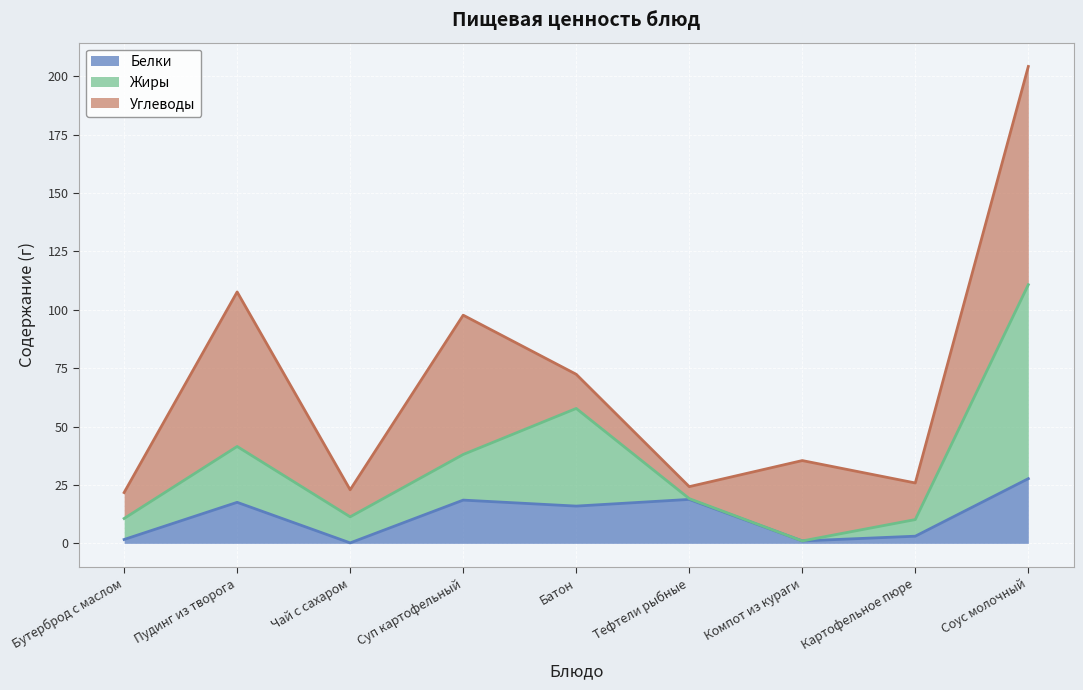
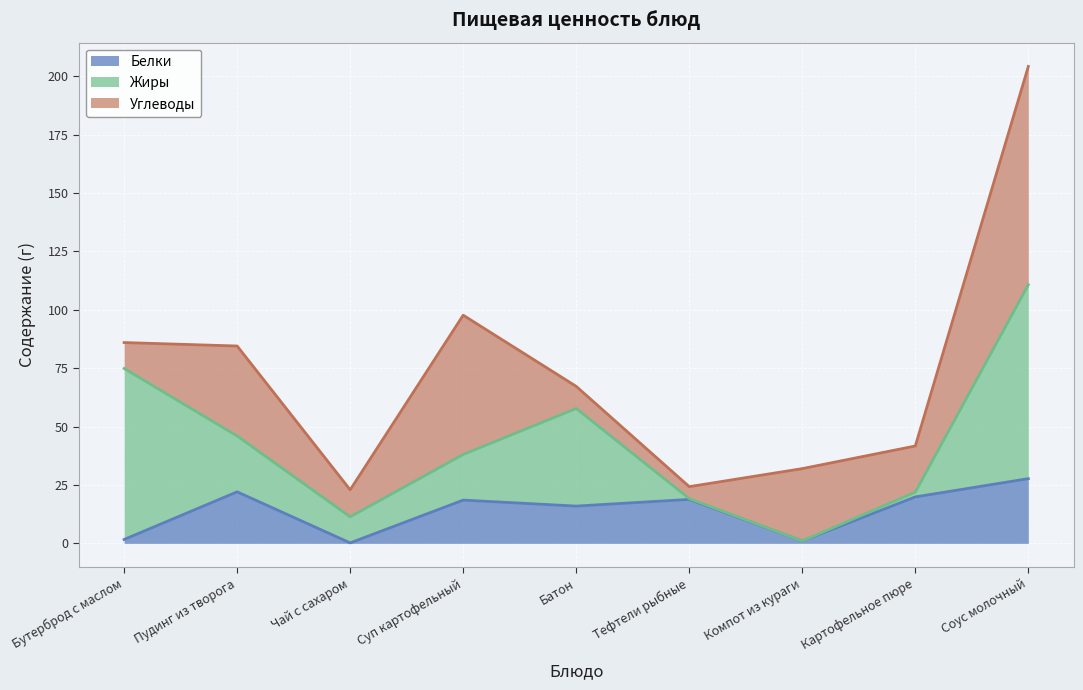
Жиры, Бутерброд с маслом: 9 -> 73
Белки, Пудинг из творога: 18 -> 22
Углеводы, Пудинг из творога: 66 -> 39
Углеводы, Батон: 15 -> 9
Углеводы, Компот из кураги: 34 -> 31
Белки, Картофельное пюре: 3 -> 20
Жиры, Картофельное пюре: 7 -> 2
Углеводы, Картофельное пюре: 16 -> 20
